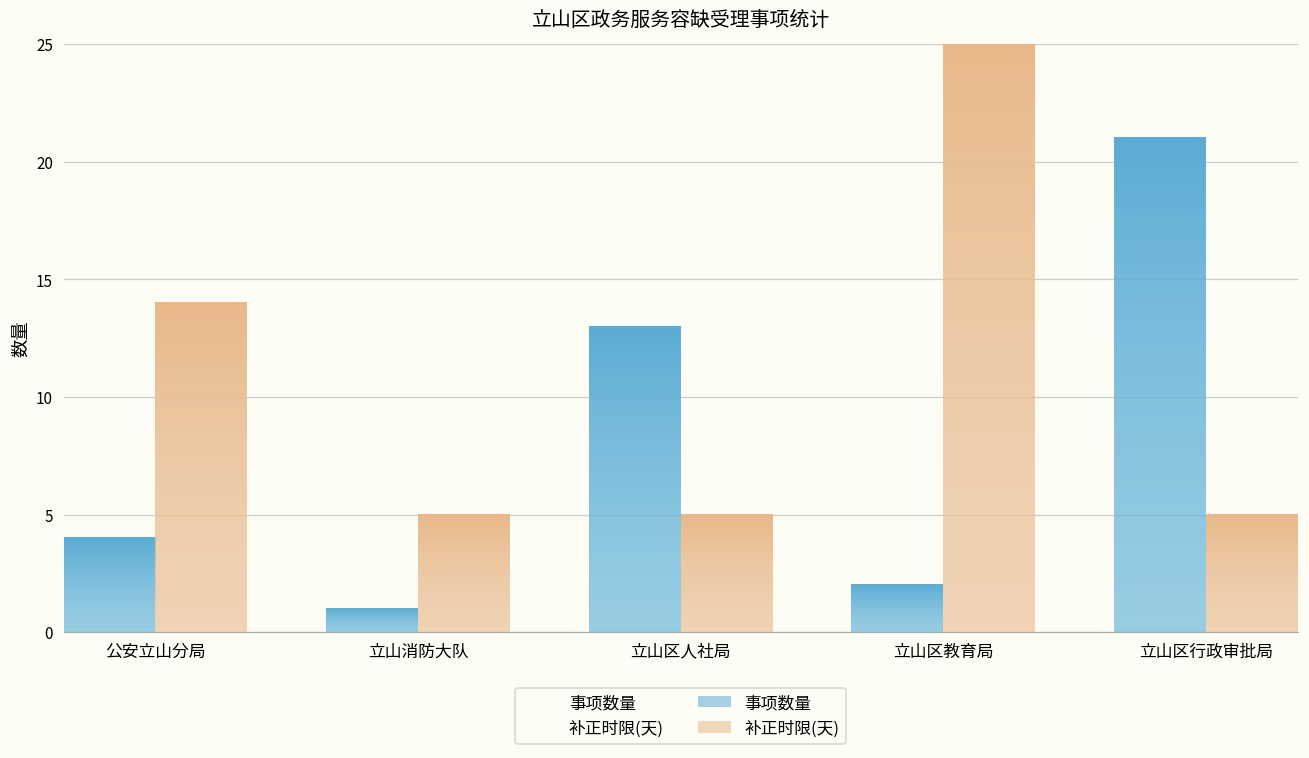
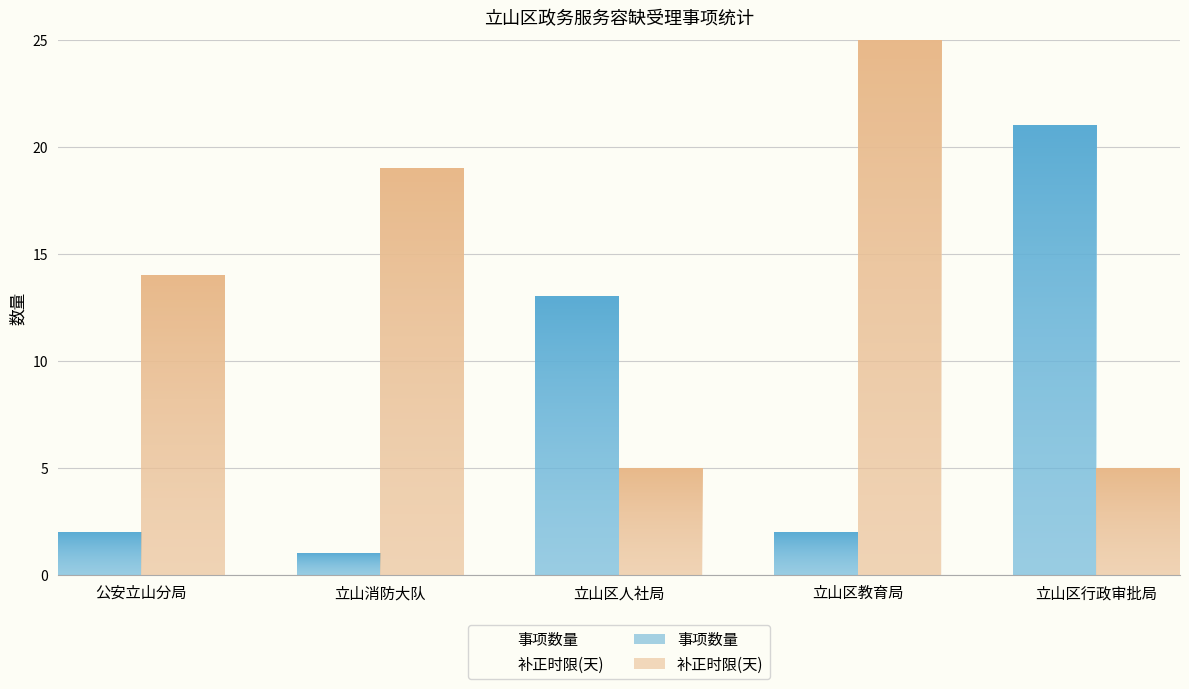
事项数量, 公安立山分局: 4 -> 2
补正时限(天), 立山消防大队: 5 -> 19
